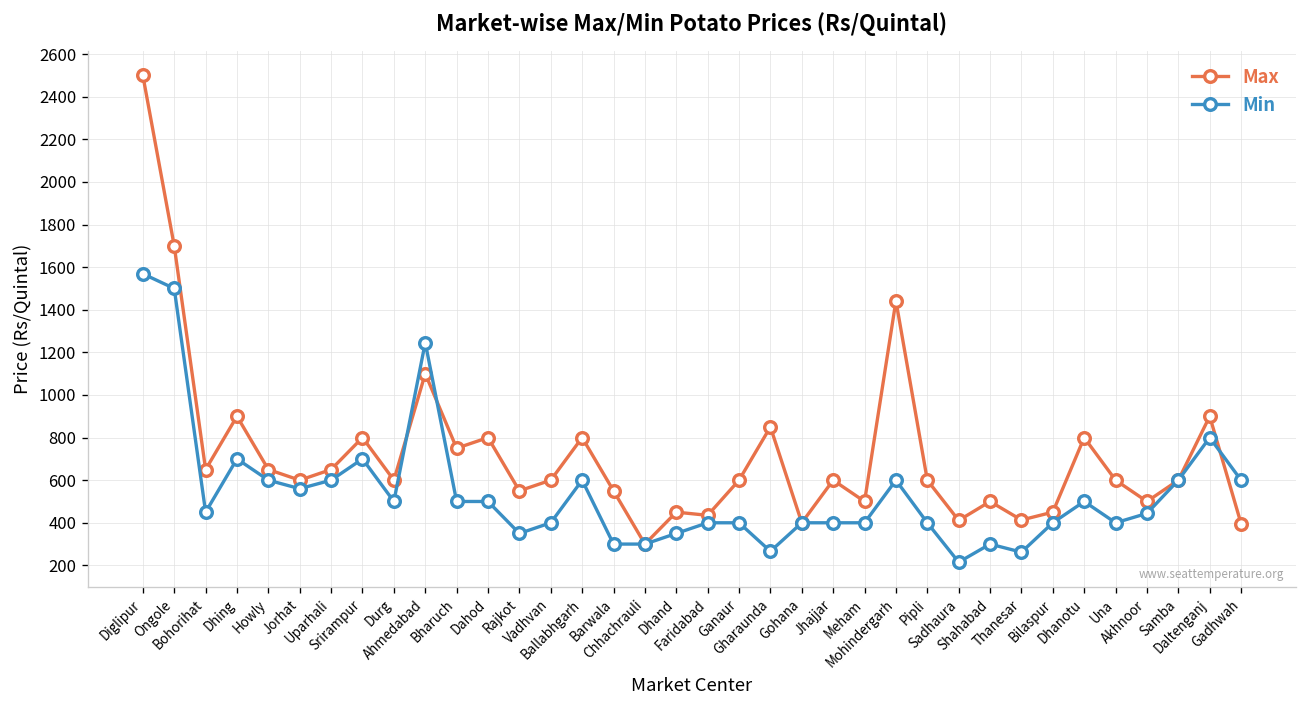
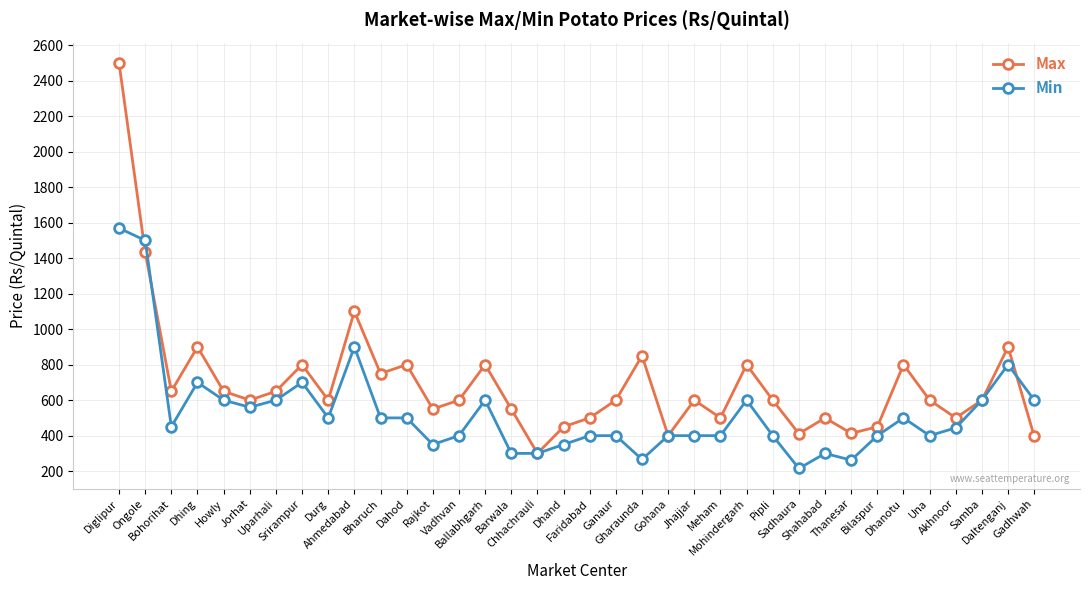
Max, Ongole: 1700 -> 1430
Min, Ahmedabad: 1250 -> 900
Max, Faridabad: 440 -> 500
Max, Mohindergarh: 1440 -> 800
